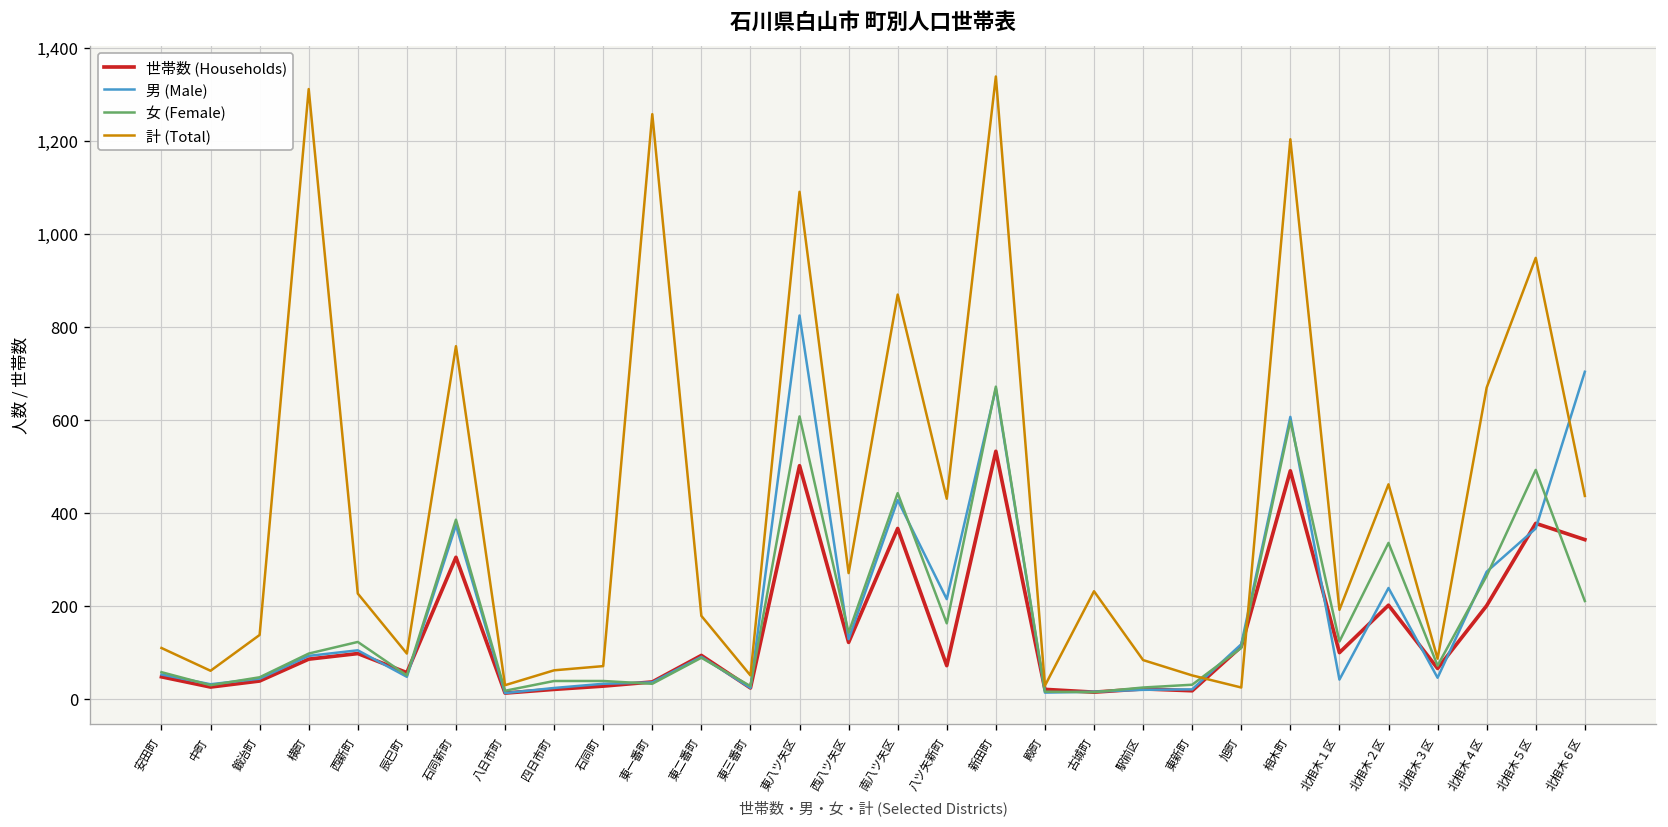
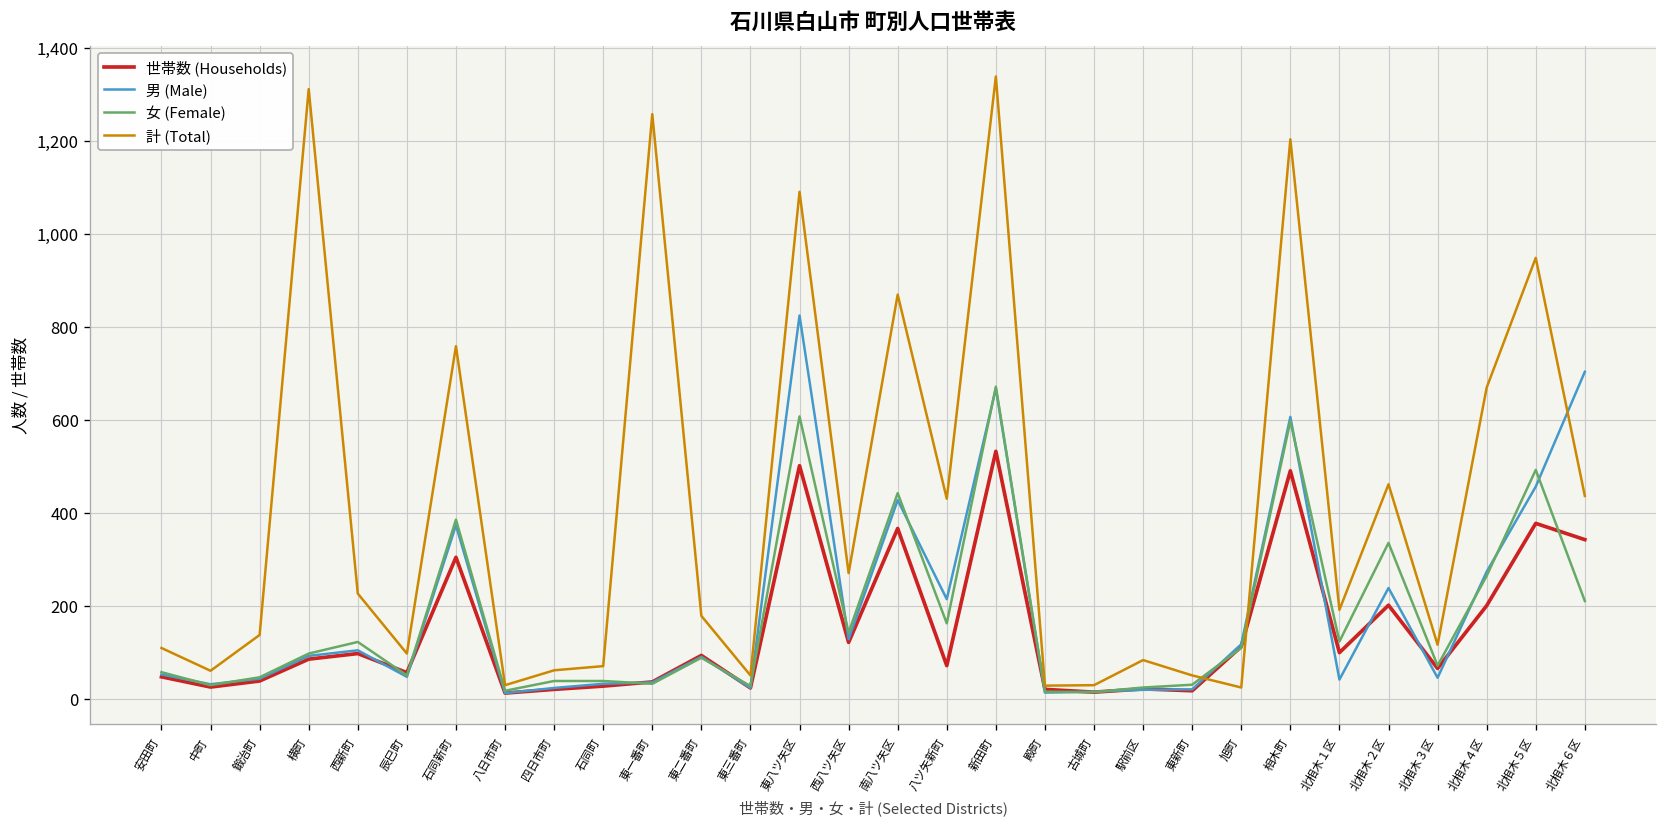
計 (Total), 古城町: 230 -> 30
計 (Total), 北相木３区: 90 -> 120
男 (Male), 北相木５区: 370 -> 460
